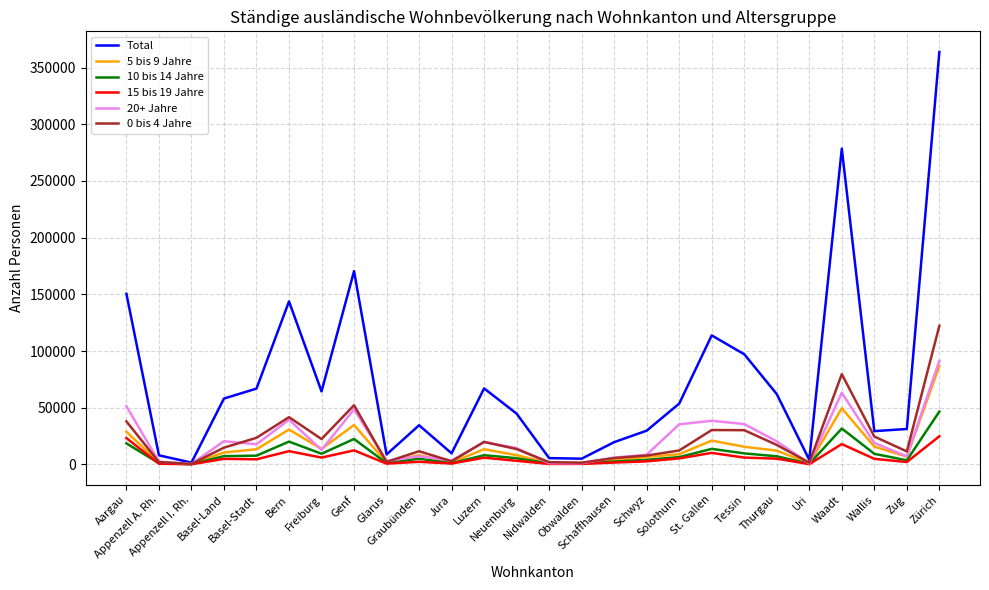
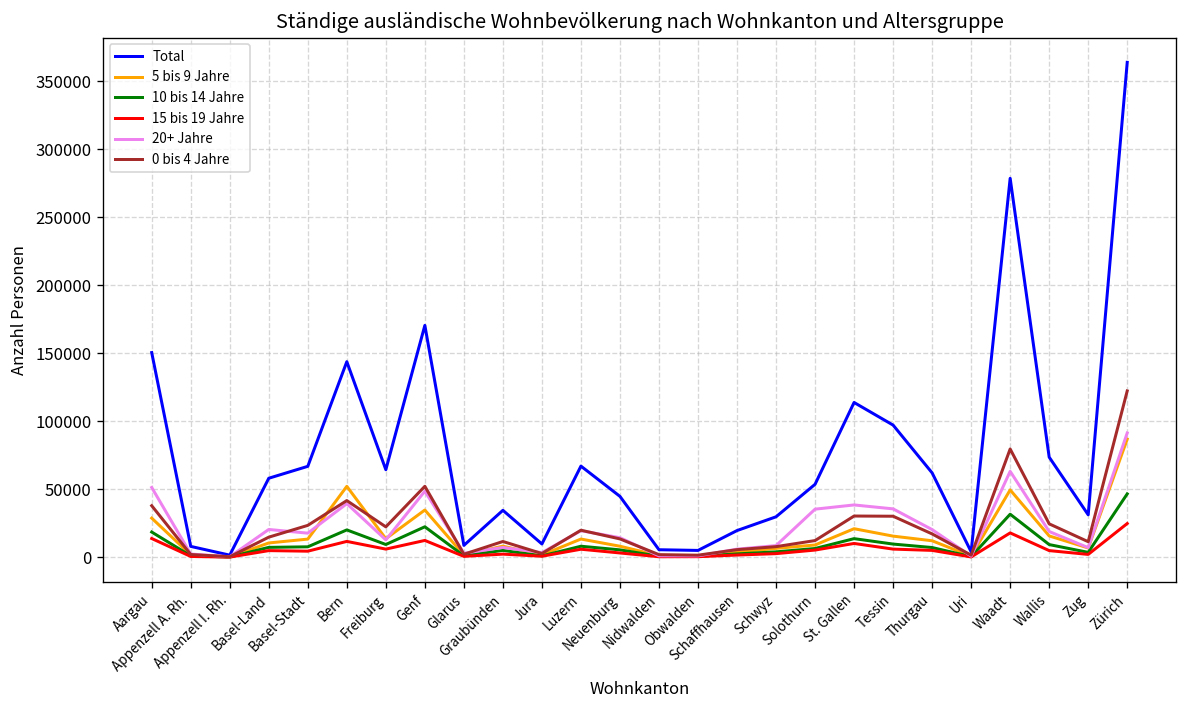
15 bis 19 Jahre, Aargau: 23000 -> 14000
5 bis 9 Jahre, Bern: 31000 -> 52000
Total, Wallis: 29000 -> 74000
